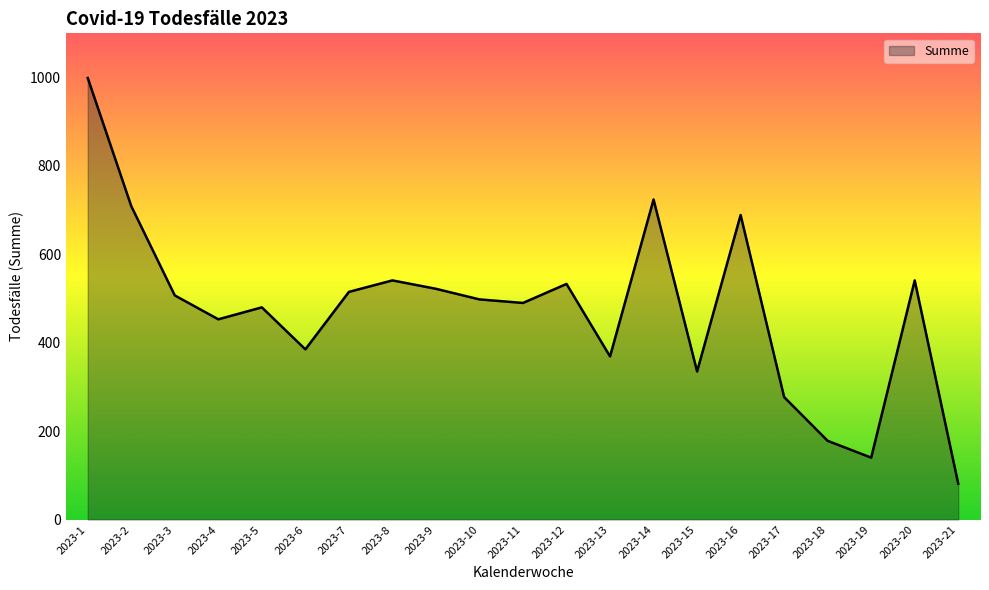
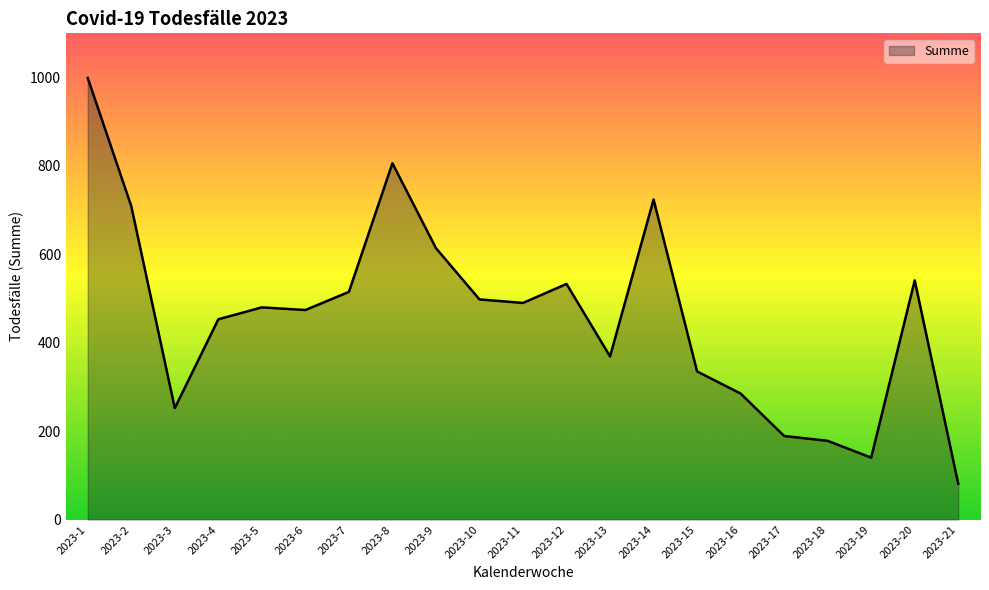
2023-3: 510 -> 250
2023-6: 390 -> 470
2023-8: 540 -> 810
2023-9: 520 -> 610
2023-16: 690 -> 290
2023-17: 280 -> 190
